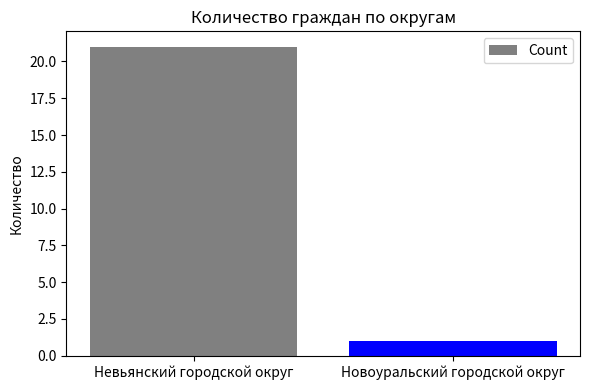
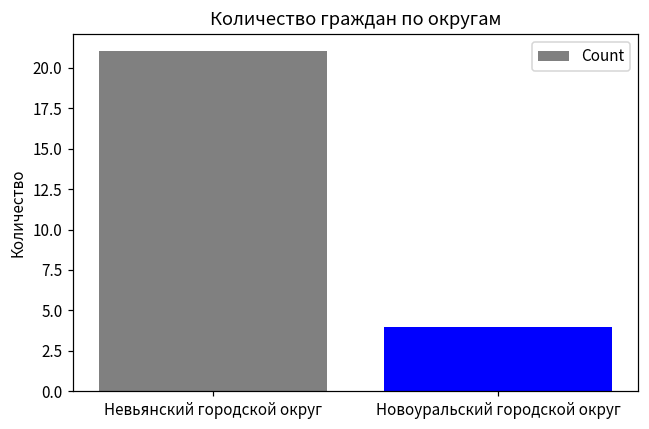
Новоуральский городской округ: 1 -> 4
